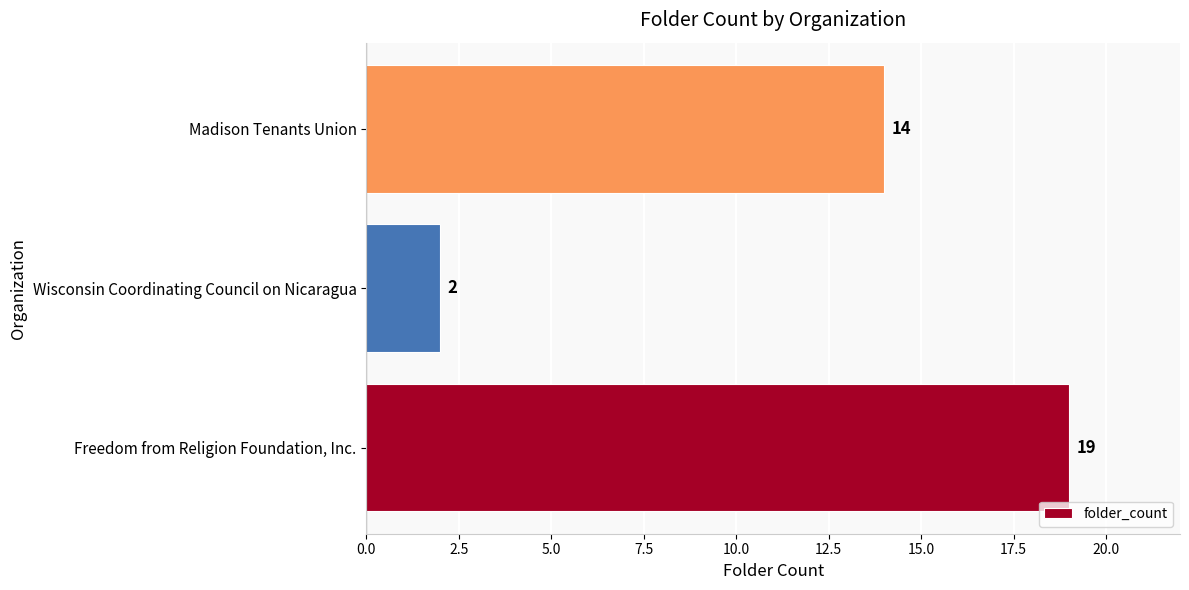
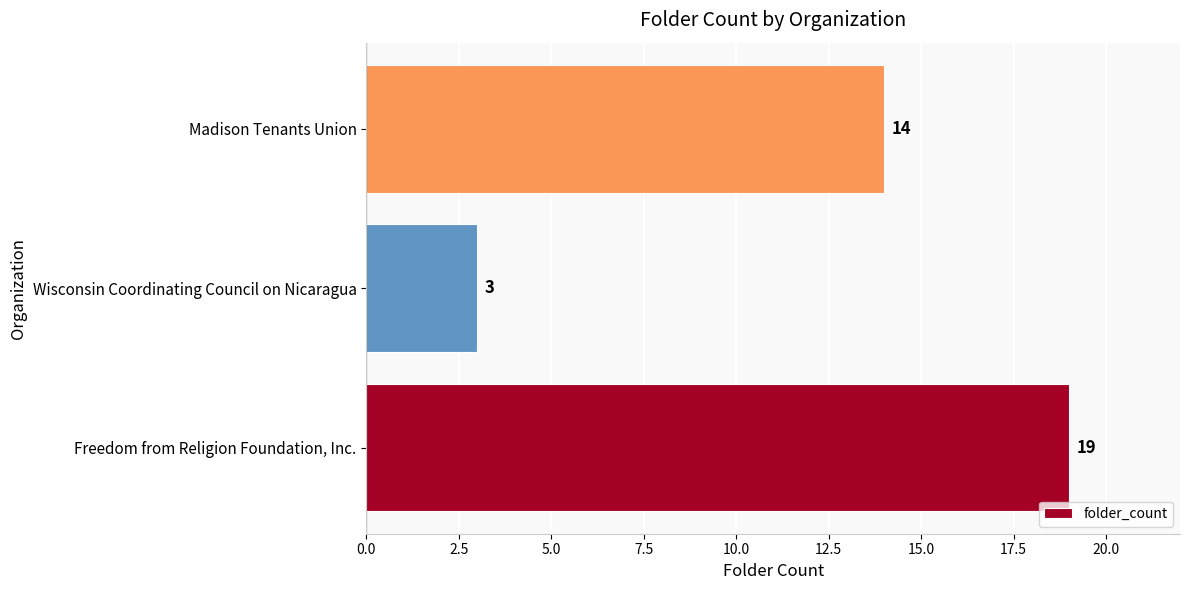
Wisconsin Coordinating Council on Nicaragua: 2 -> 3
